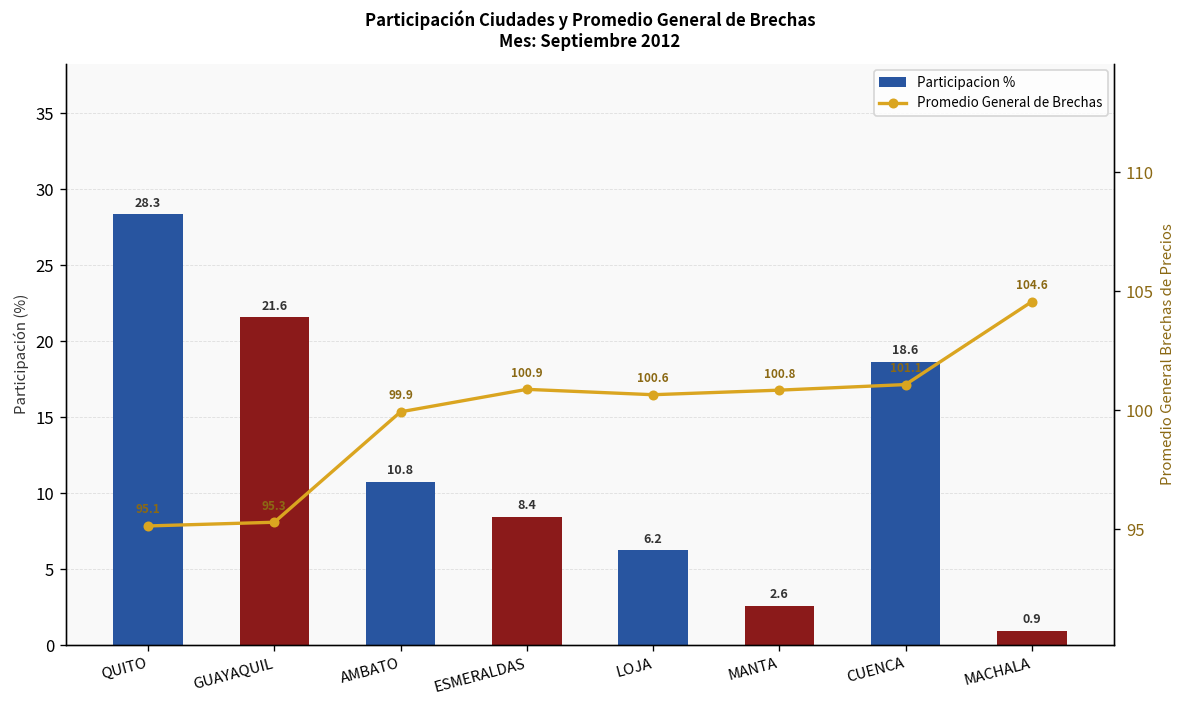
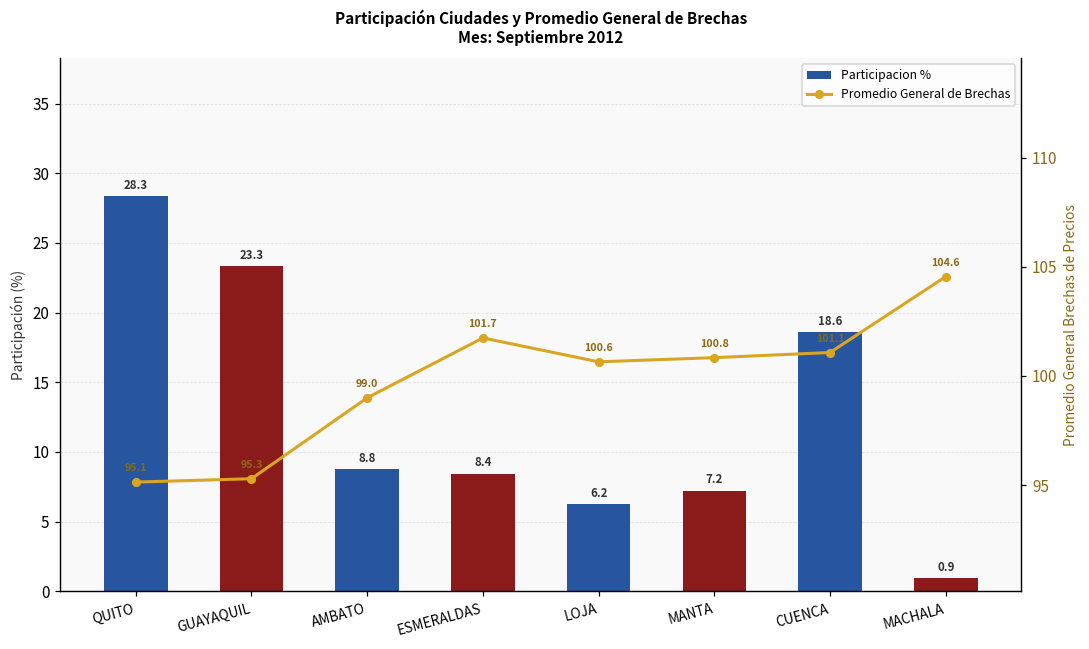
Participacion %, GUAYAQUIL: 21.6 -> 23.3
Participacion %, AMBATO: 10.8 -> 8.8
Participacion %, MANTA: 2.6 -> 7.2
Promedio General de Brechas, AMBATO: 99.9 -> 99.0
Promedio General de Brechas, ESMERALDAS: 100.9 -> 101.7
